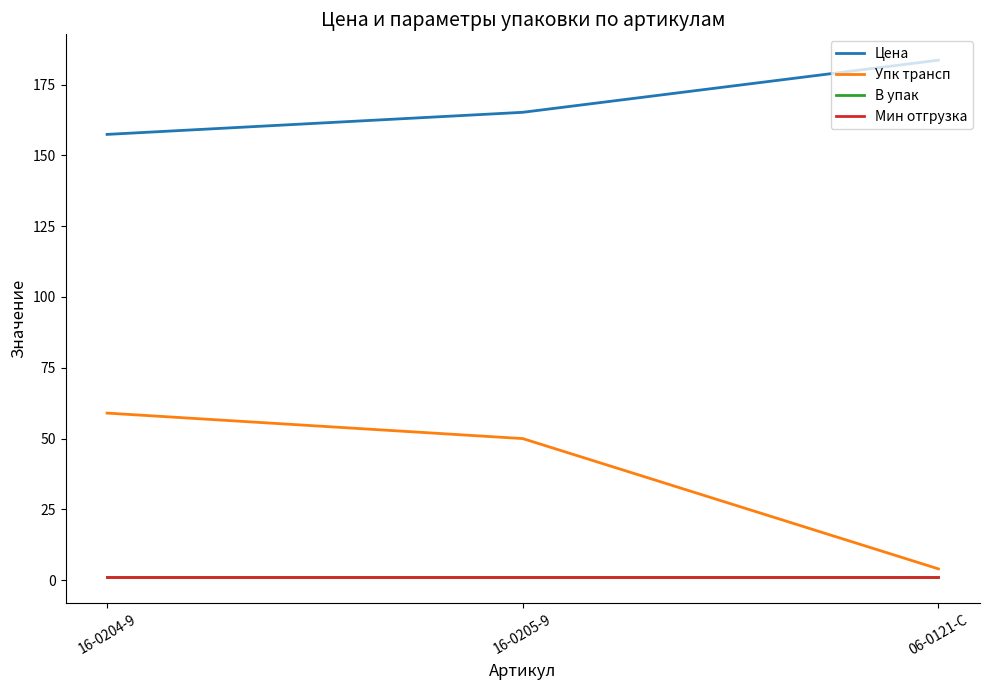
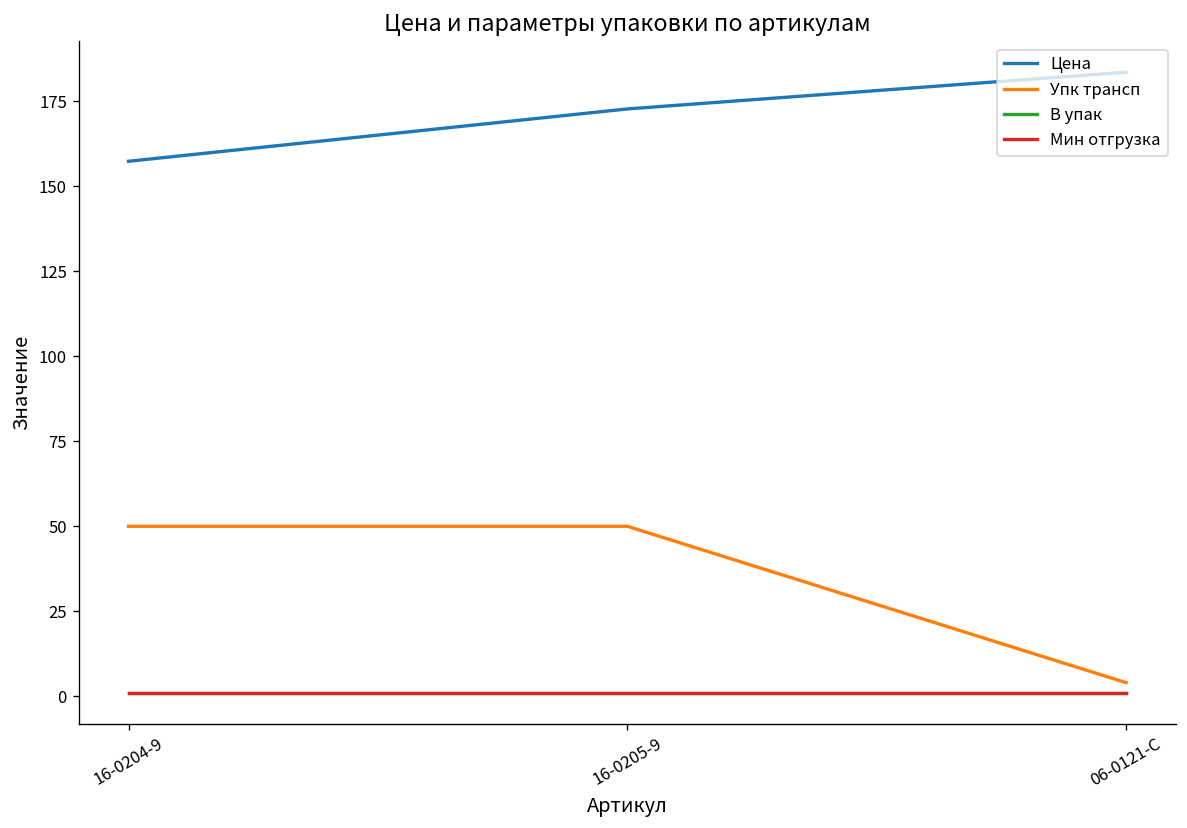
Упк трансп, 16-0204-9: 59 -> 50
Цена, 16-0205-9: 165 -> 173
